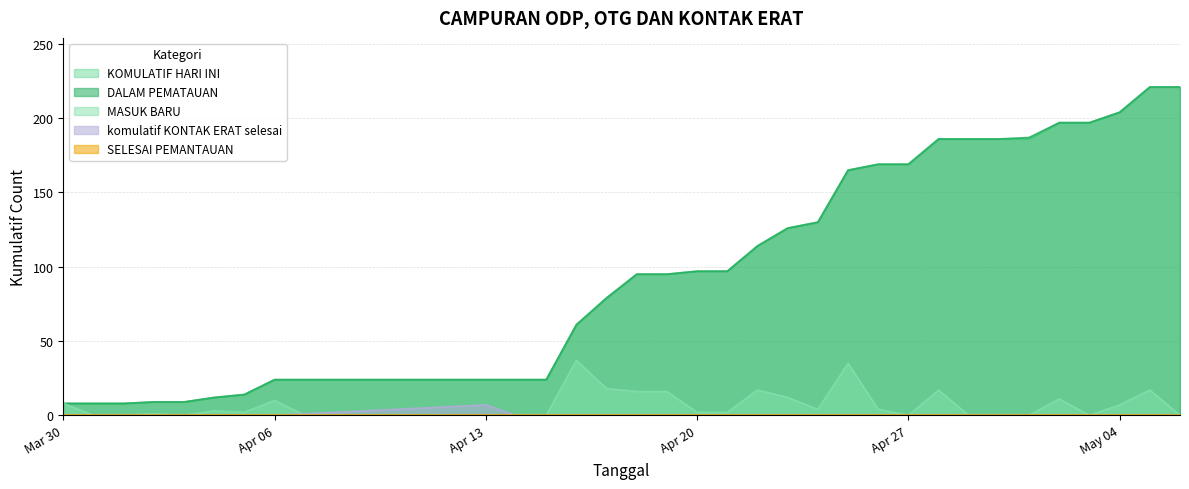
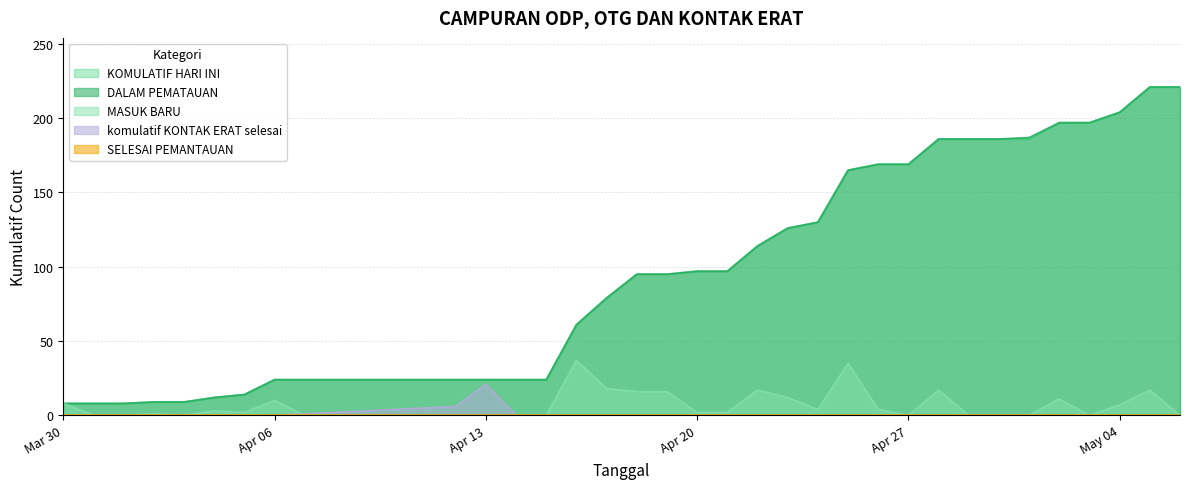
komulatif KONTAK ERAT selesai, Apr 13: 7 -> 21
